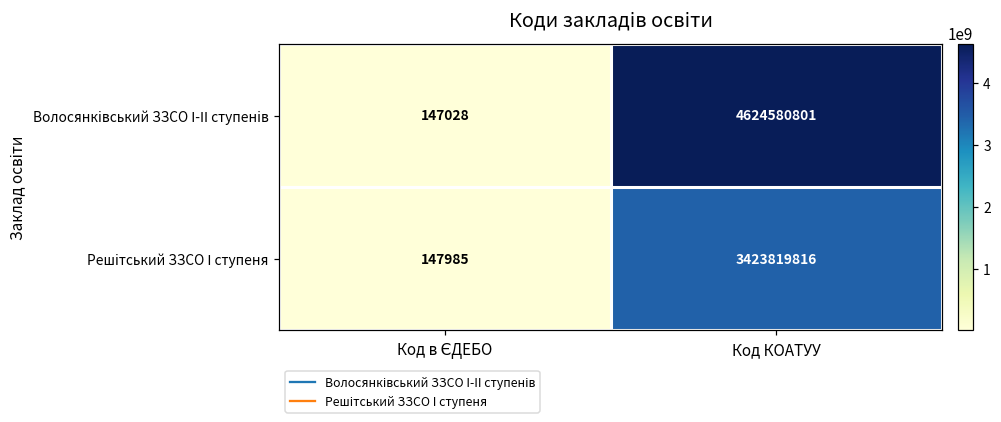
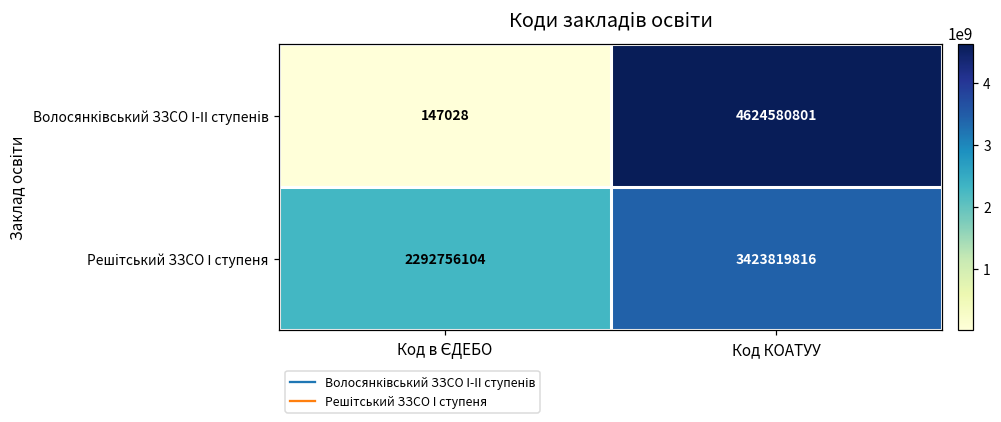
Решітський ЗЗСО І ступеня, Код в ЄДЕБО: 147985 -> 2292756104
